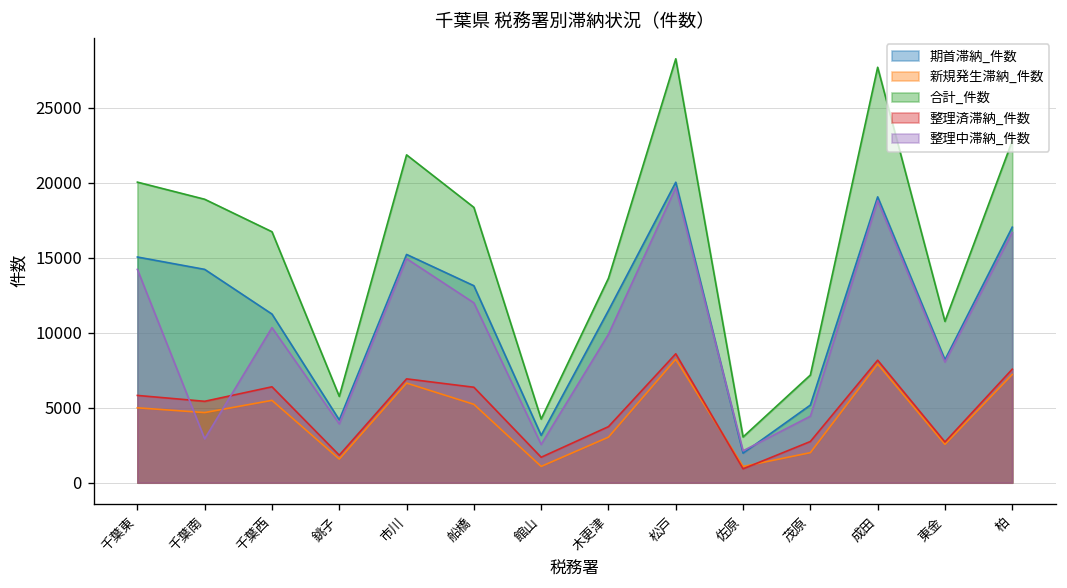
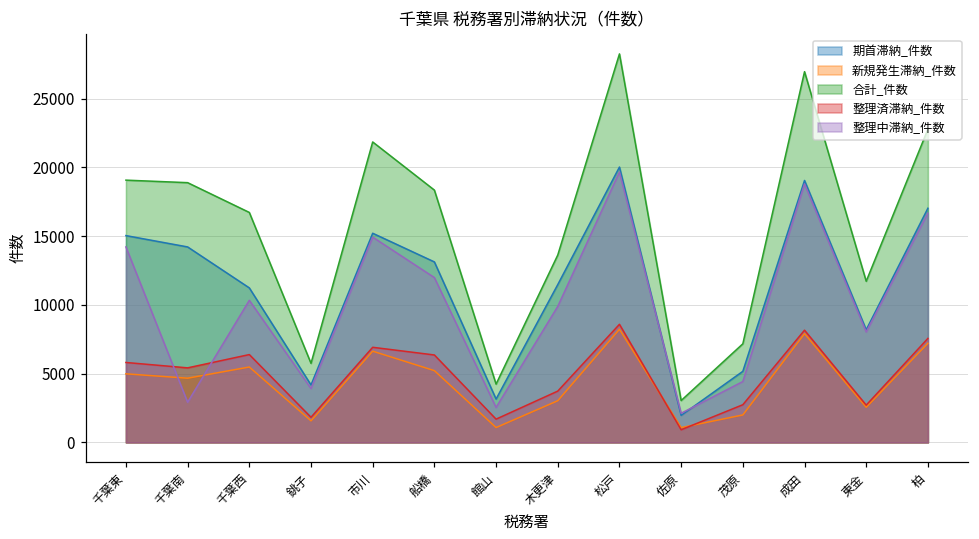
合計_件数, 千葉東: 20000 -> 19100
合計_件数, 成田: 27700 -> 27000
合計_件数, 東金: 10800 -> 11700
